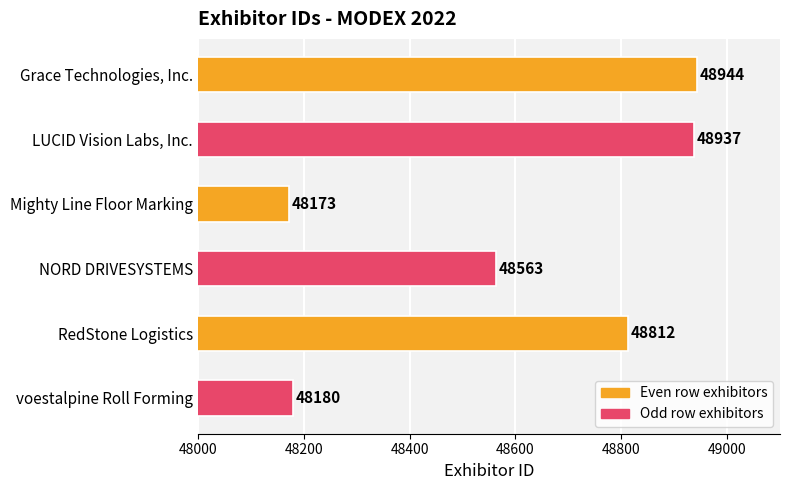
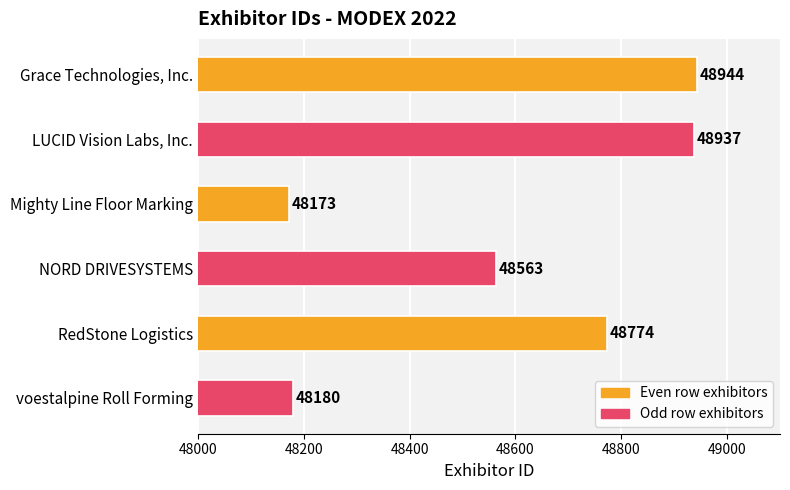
RedStone Logistics: 48812 -> 48774
